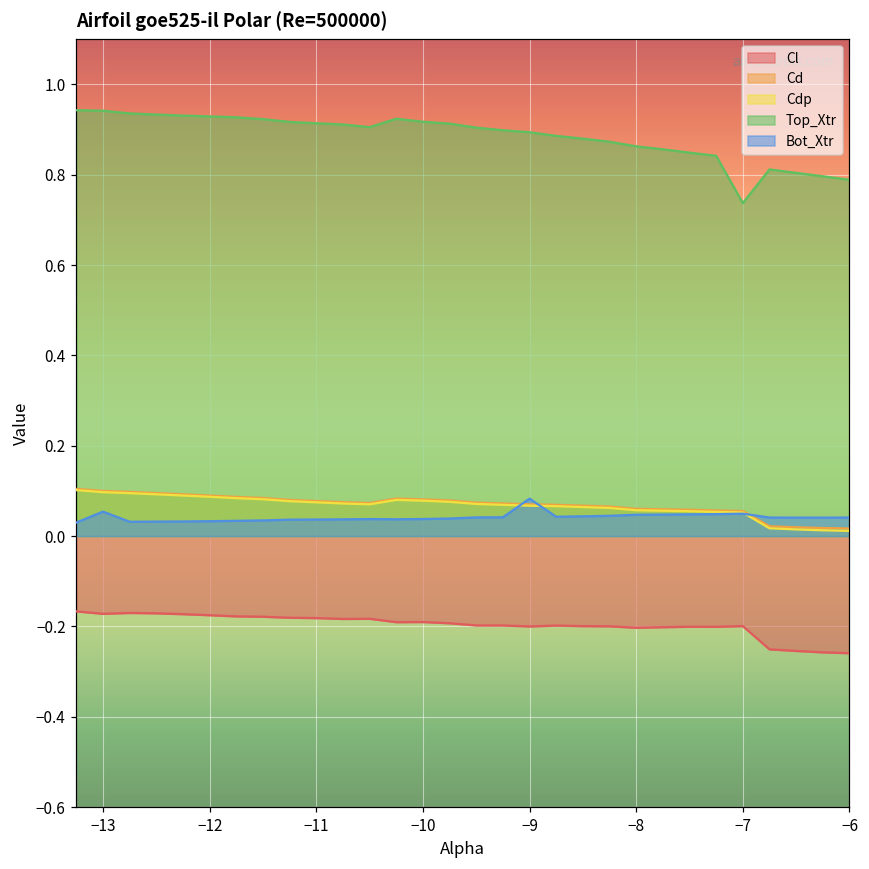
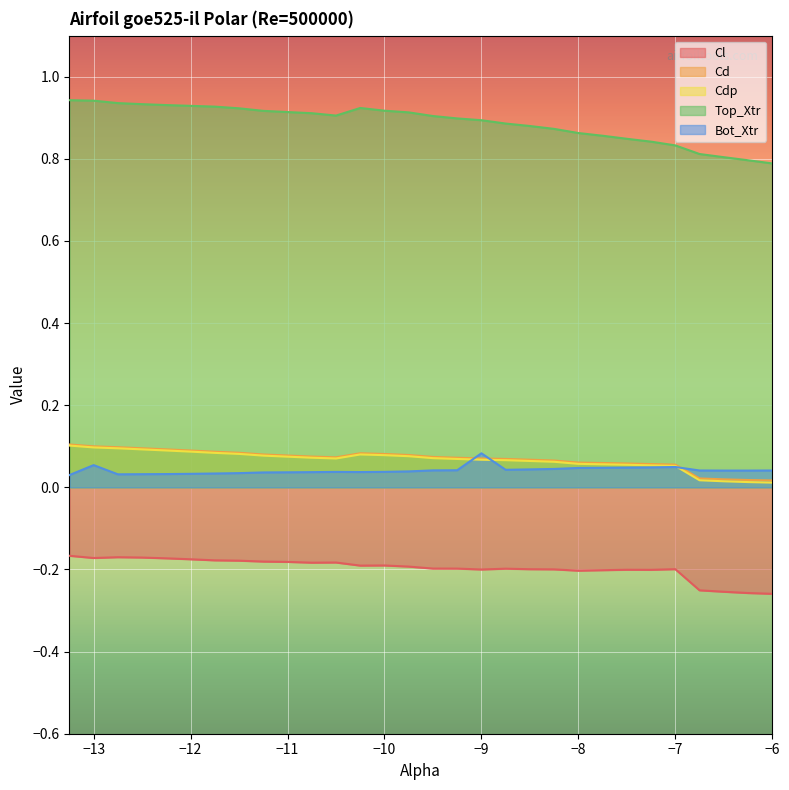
Top_Xtr, −7: 0.74 -> 0.83
